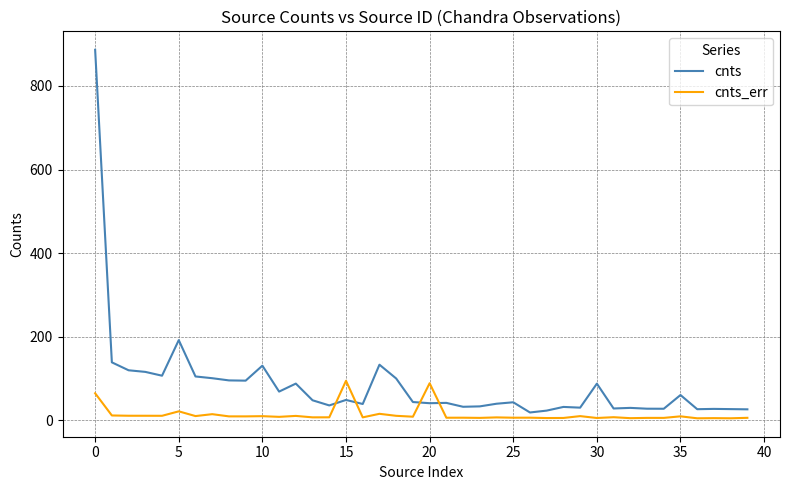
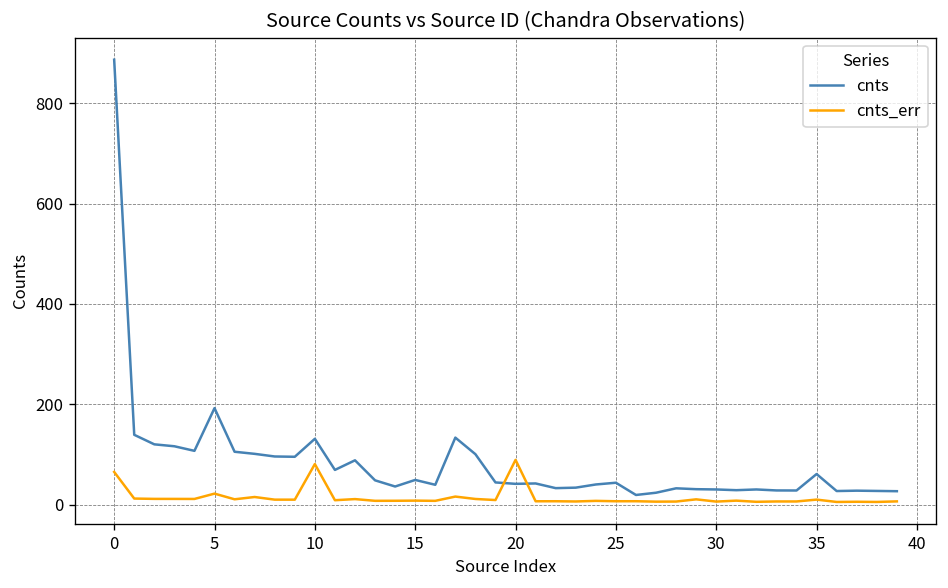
cnts_err, 10: 10 -> 80
cnts_err, 15: 90 -> 10
cnts, 30: 90 -> 30
